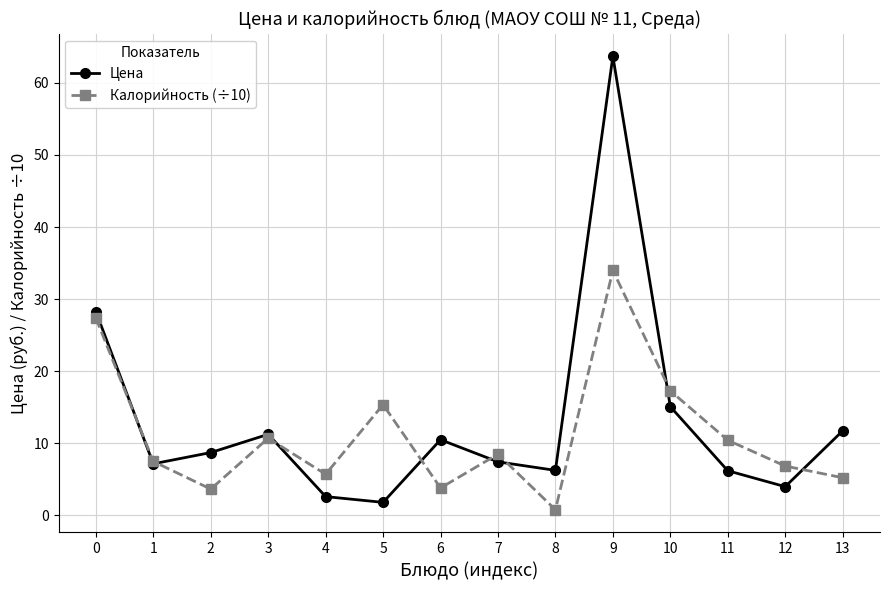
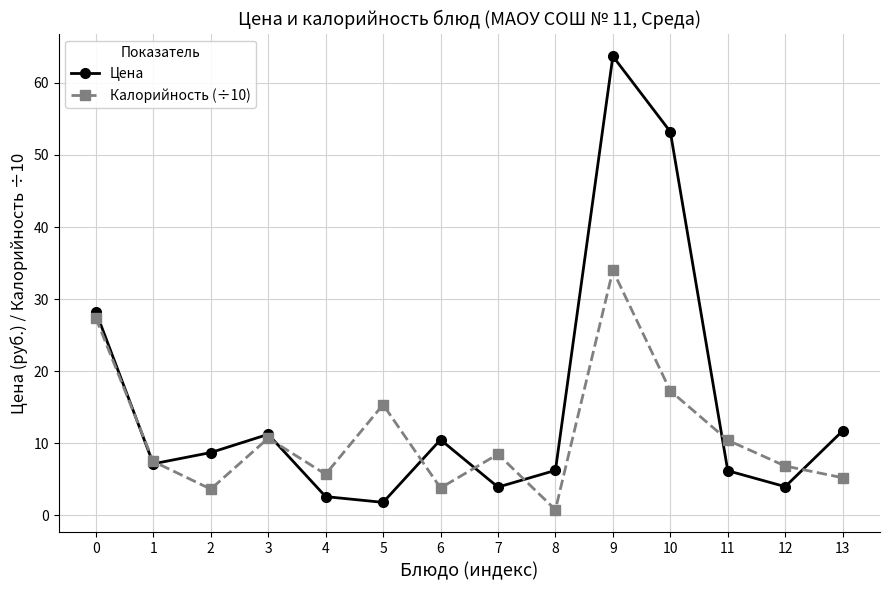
Цена, 7: 7 -> 4
Цена, 10: 15 -> 53
